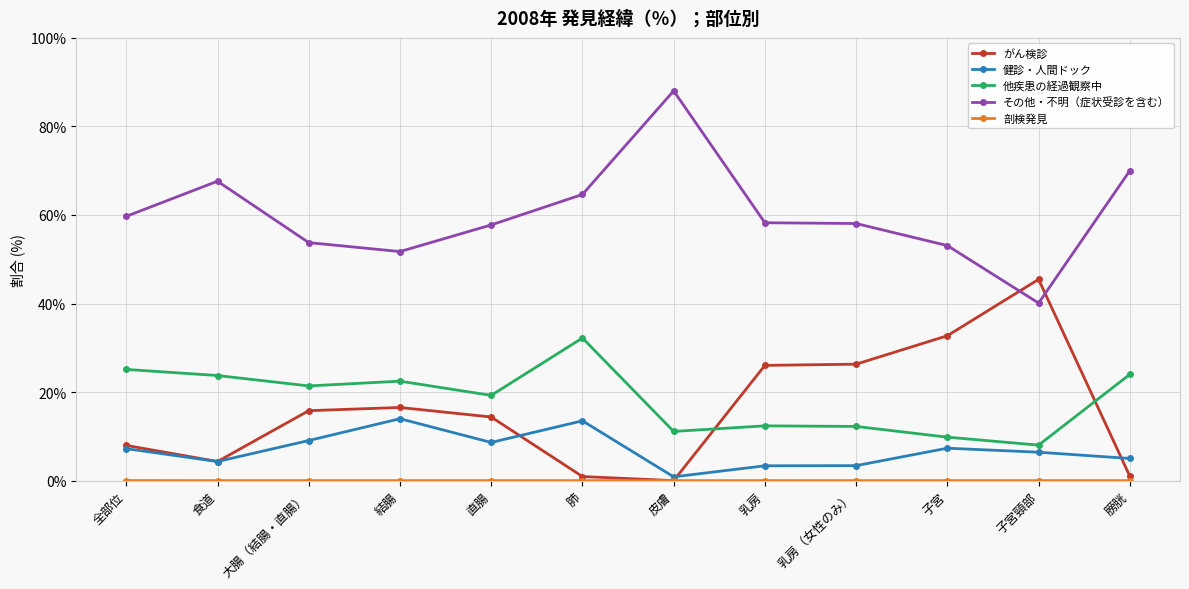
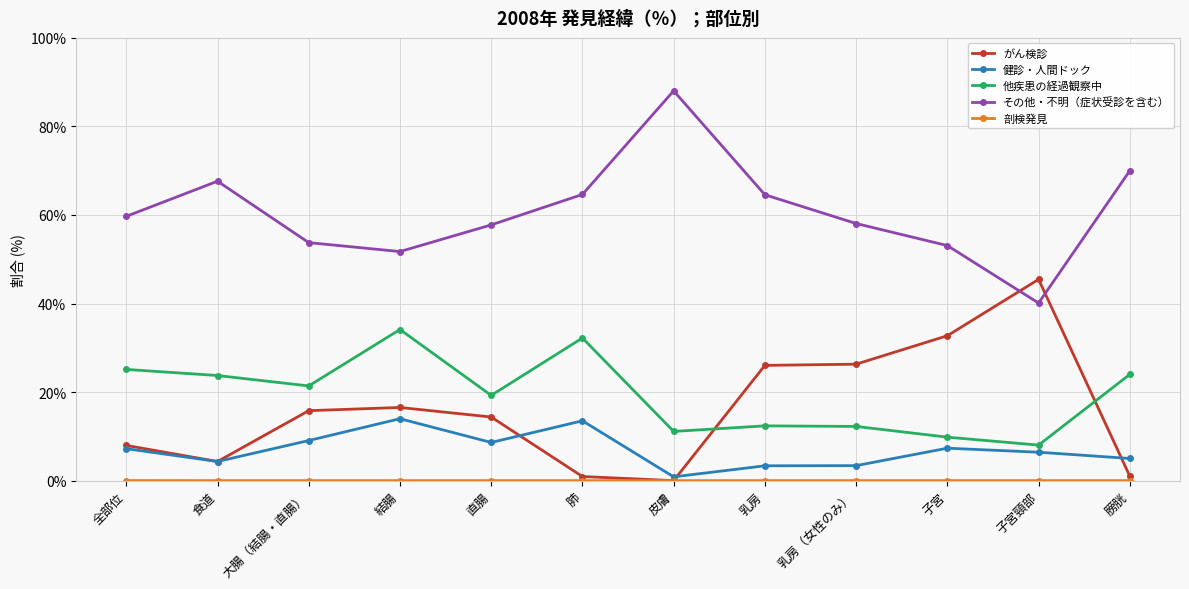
他疾患の経過観察中, 結腸: 22% -> 34%
その他・不明（症状受診を含む）, 乳房: 58% -> 65%
